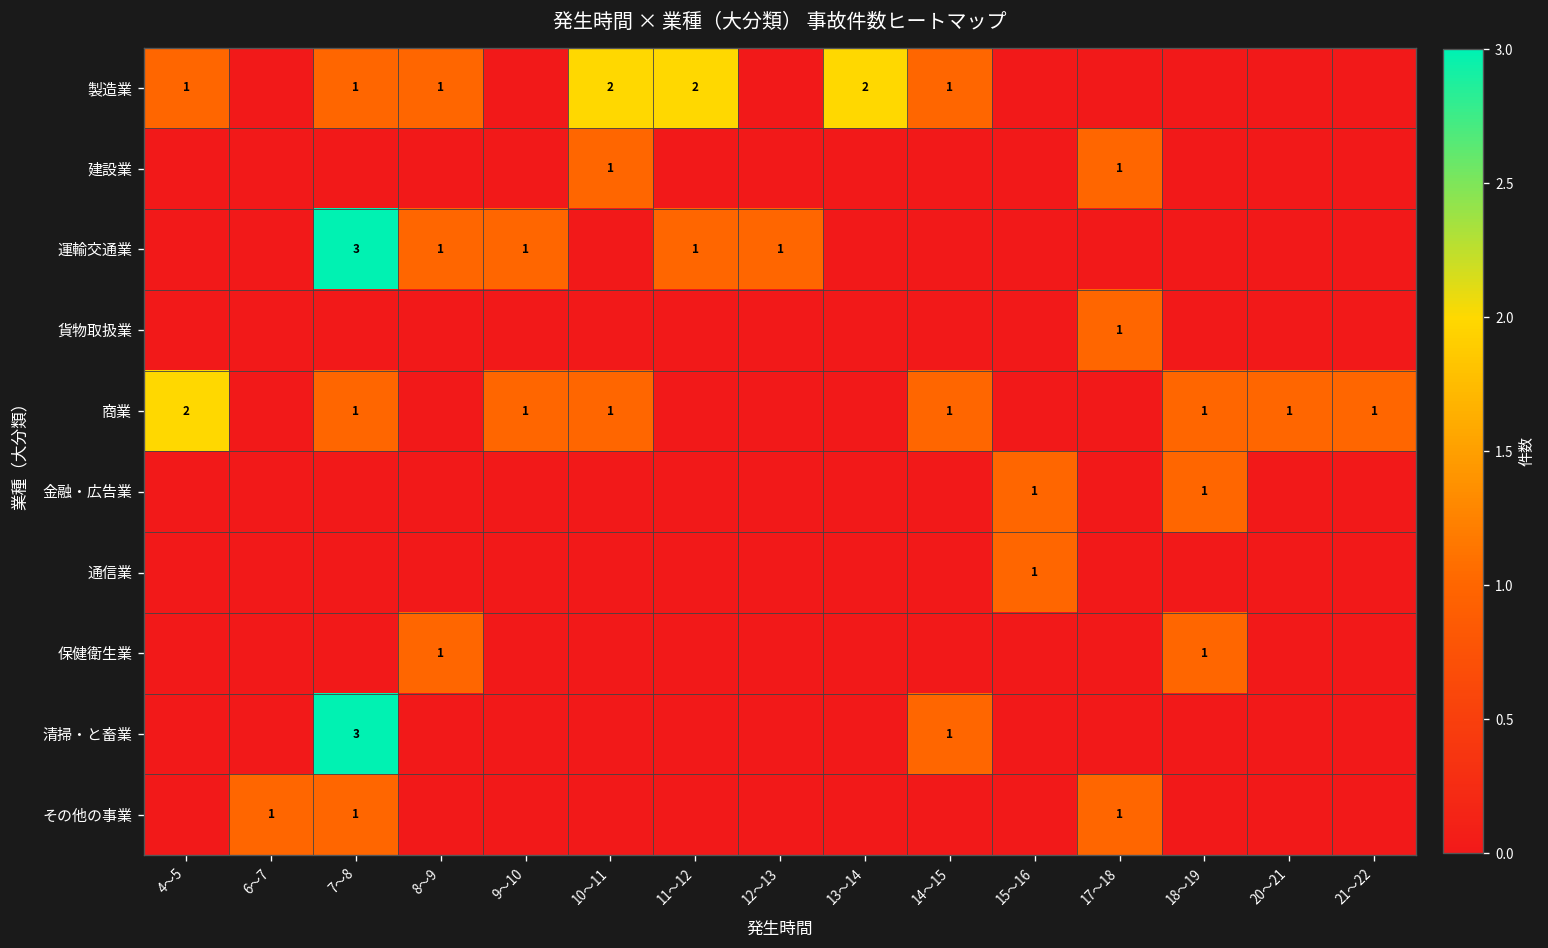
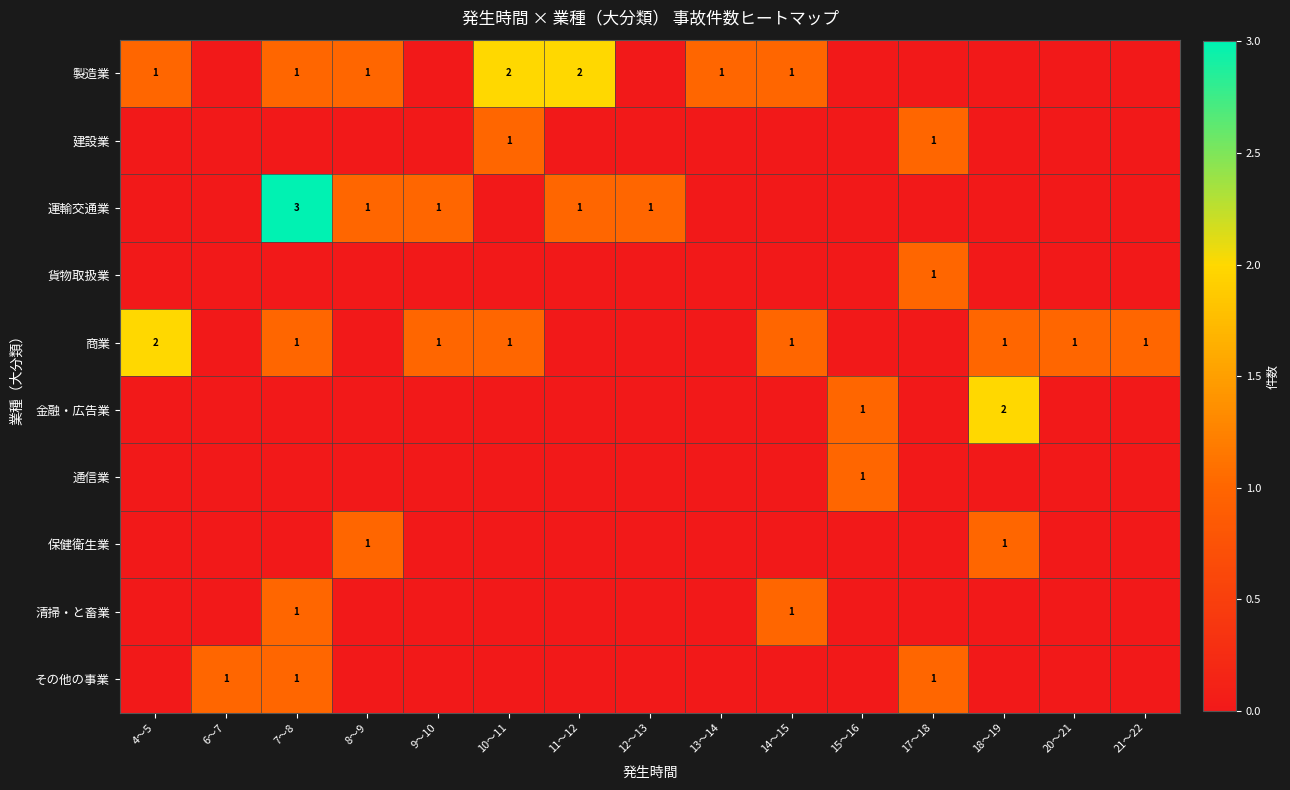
製造業, 13～14: 2 -> 1
金融・広告業, 18～19: 1 -> 2
清掃・と畜業, 7～8: 3 -> 1
